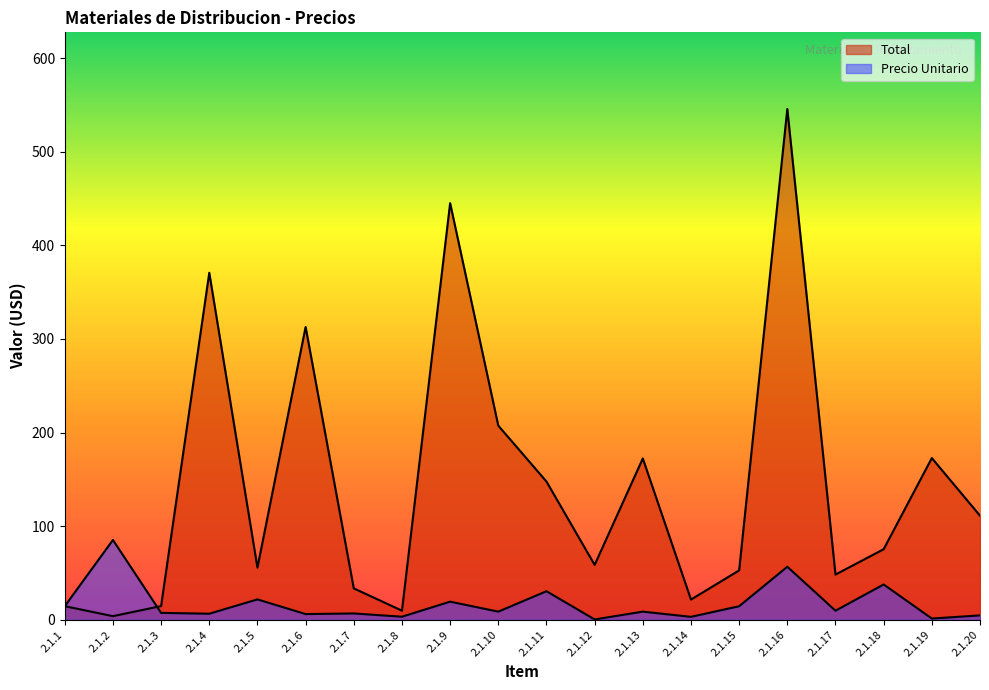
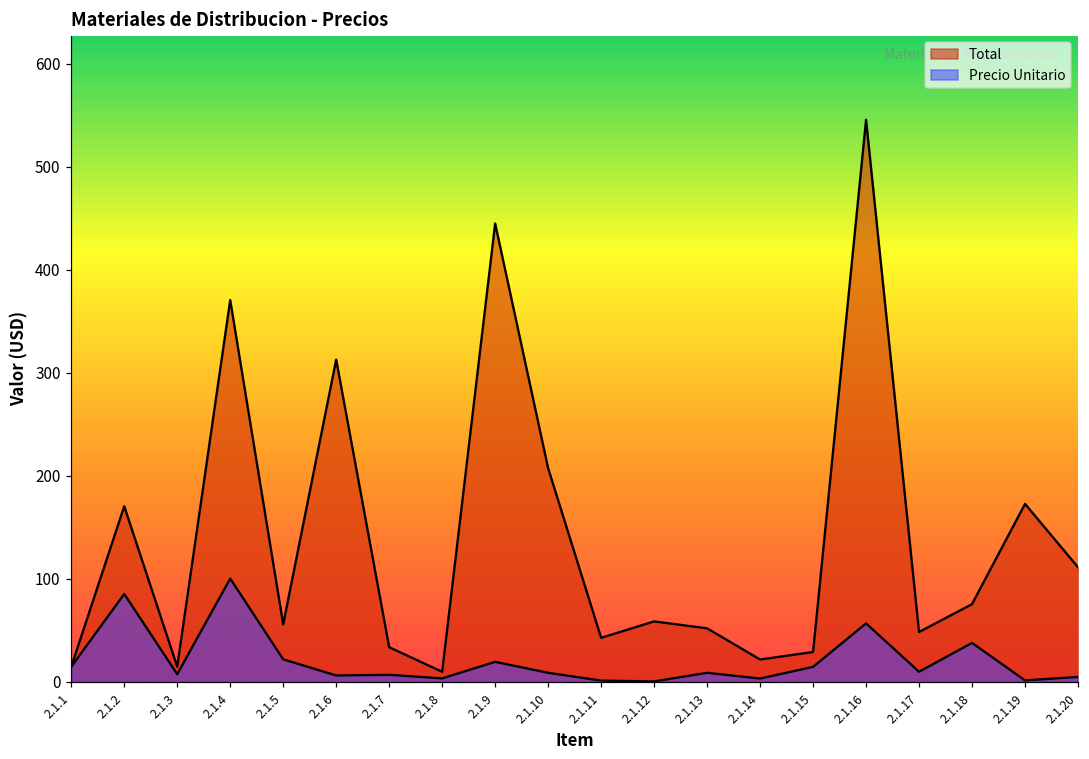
Total, 2.1.2: 0 -> 170
Precio Unitario, 2.1.4: 10 -> 100
Total, 2.1.11: 150 -> 40
Precio Unitario, 2.1.11: 30 -> 0
Total, 2.1.13: 170 -> 50
Total, 2.1.15: 50 -> 30
